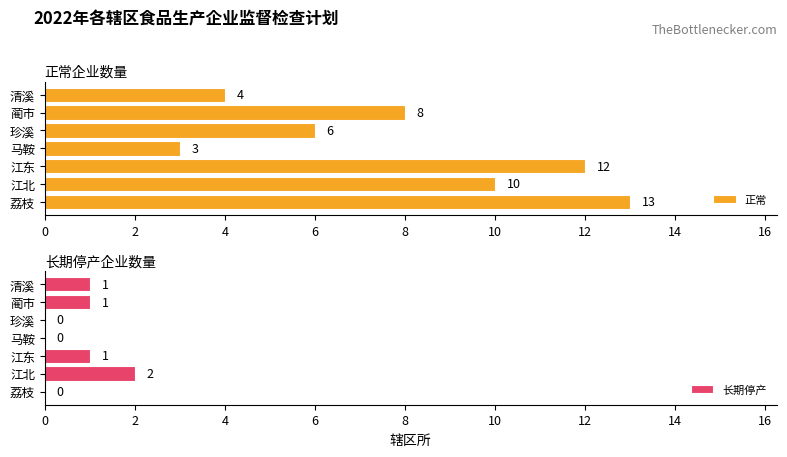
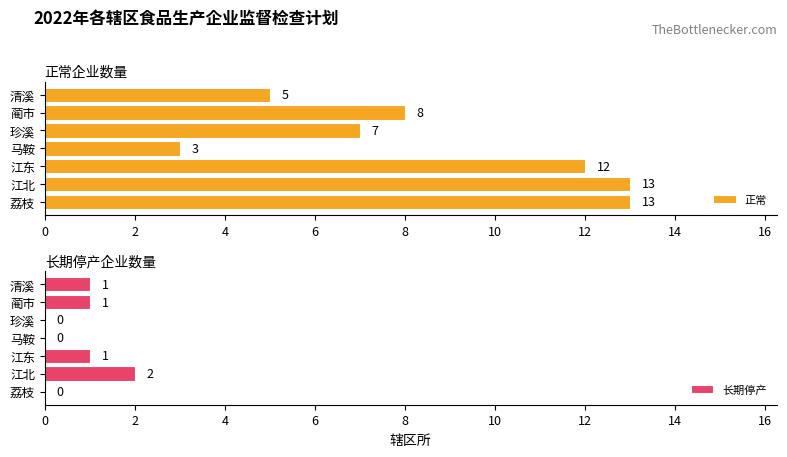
正常企业数量, 清溪: 4 -> 5
正常企业数量, 珍溪: 6 -> 7
正常企业数量, 江北: 10 -> 13
